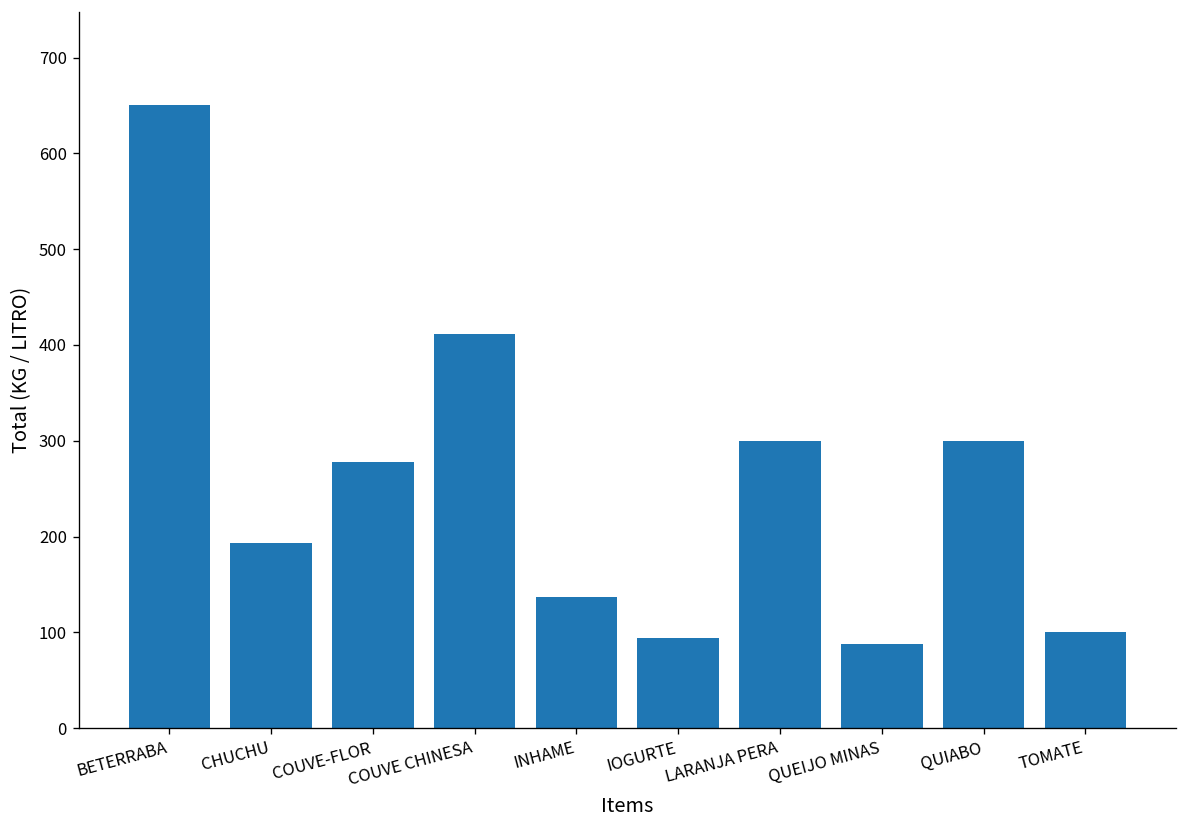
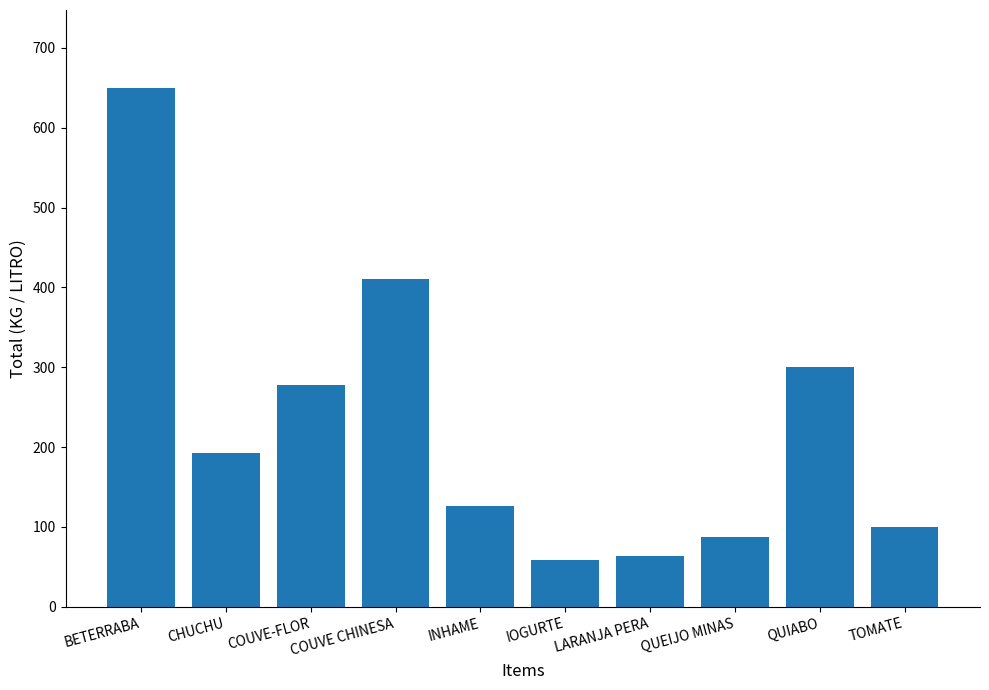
INHAME: 140 -> 130
IOGURTE: 90 -> 60
LARANJA PERA: 300 -> 60
